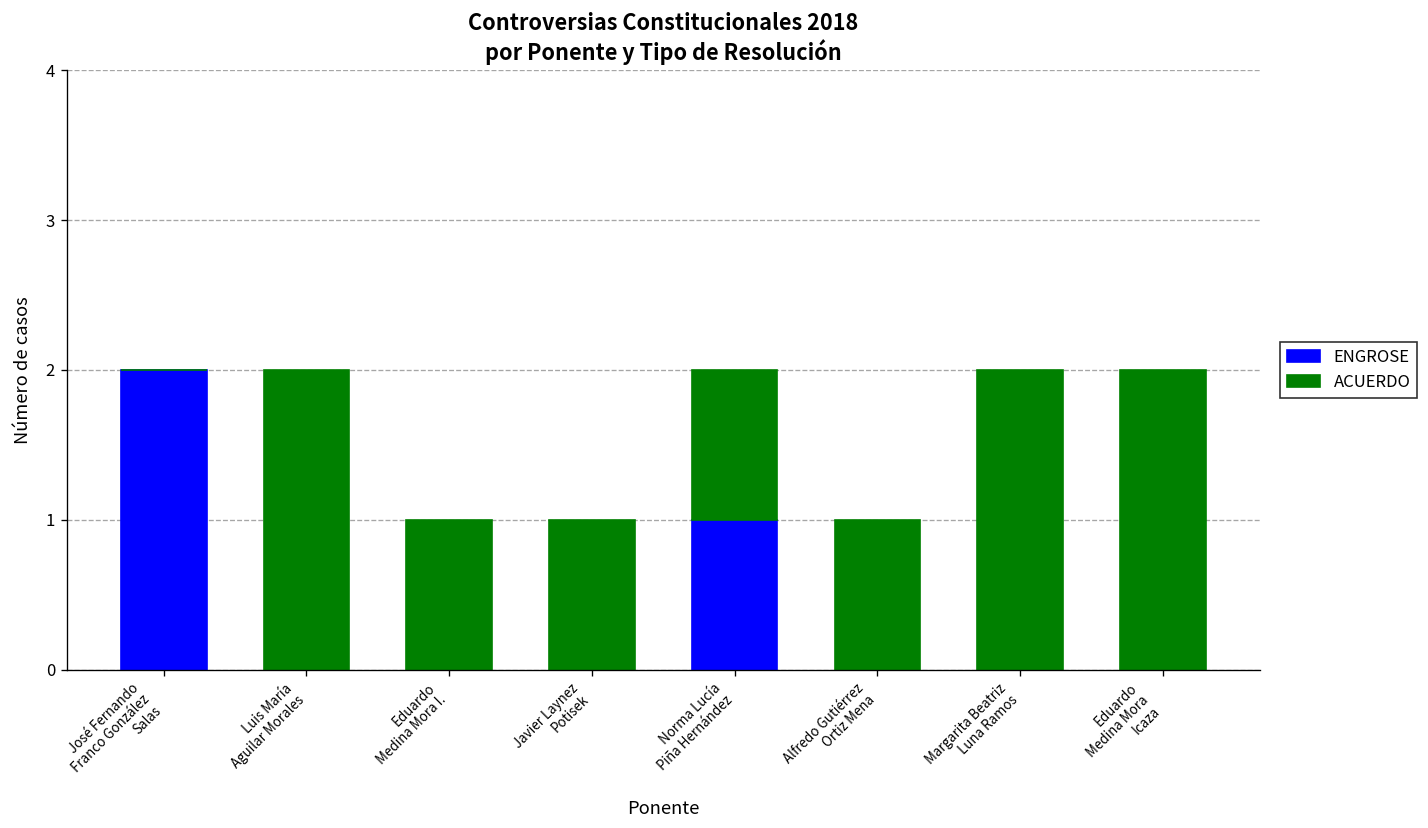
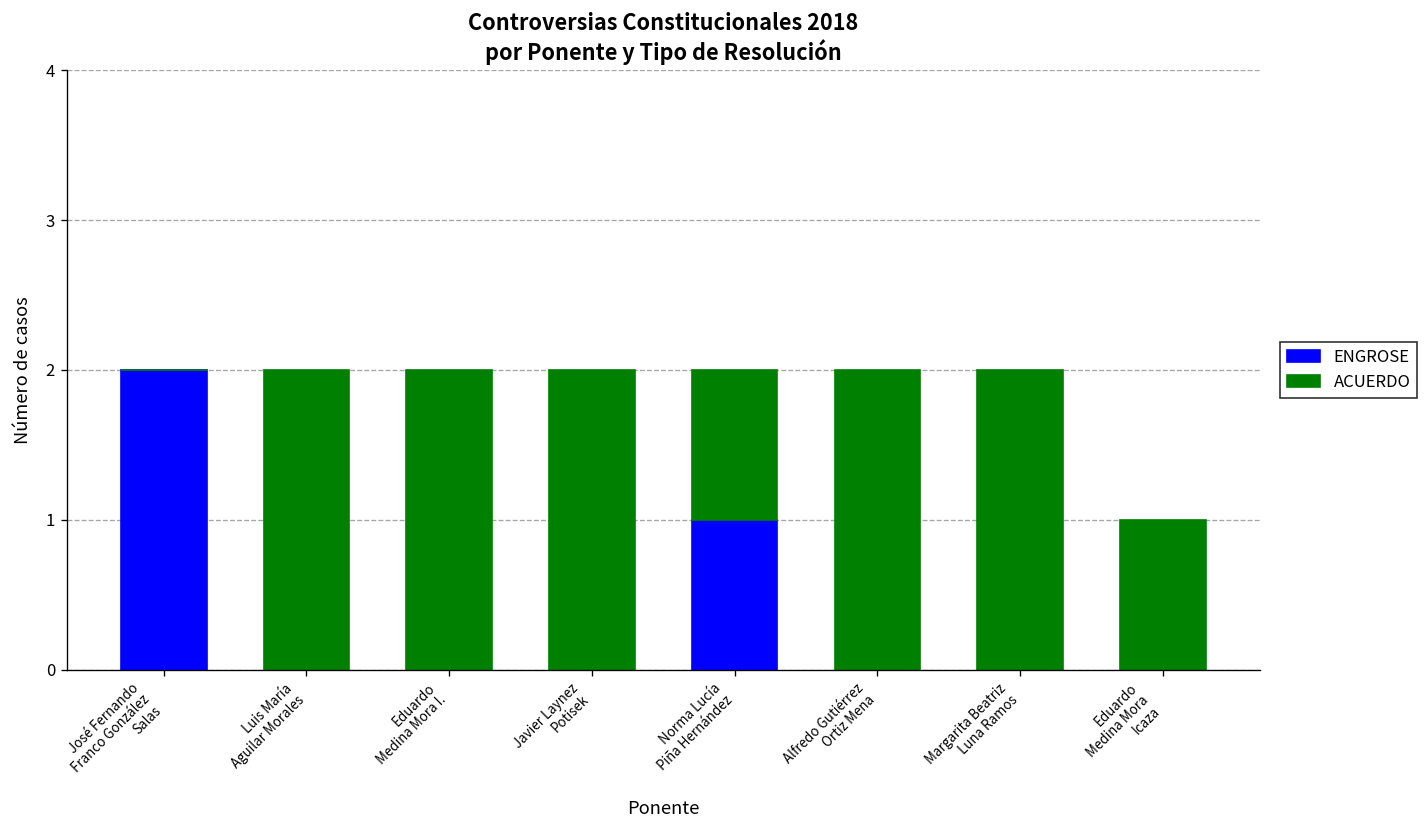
ACUERDO, Eduardo Medina Mora I.: 1 -> 2
ACUERDO, Javier Laynez Potisek: 1 -> 2
ACUERDO, Alfredo Gutiérrez Ortiz Mena: 1 -> 2
ACUERDO, Eduardo Medina Mora Icaza: 2 -> 1
